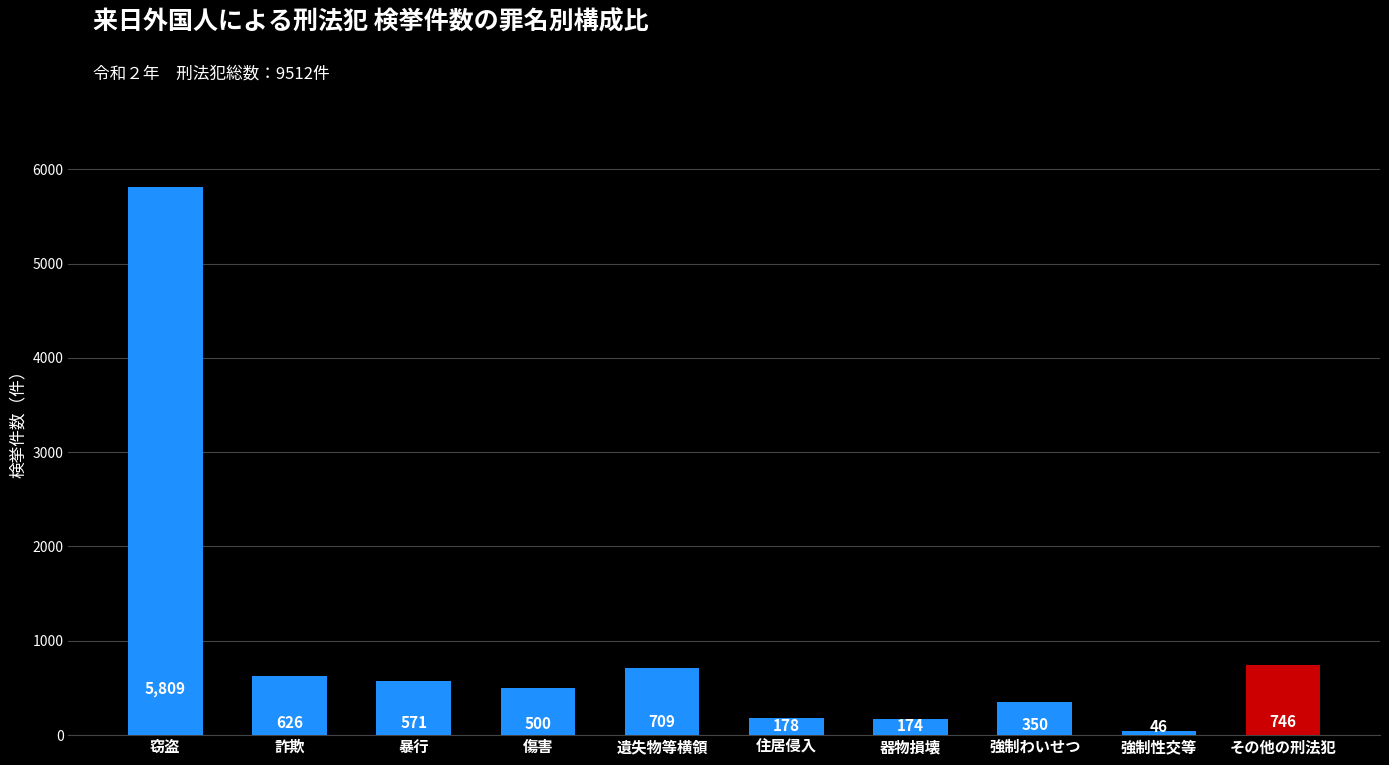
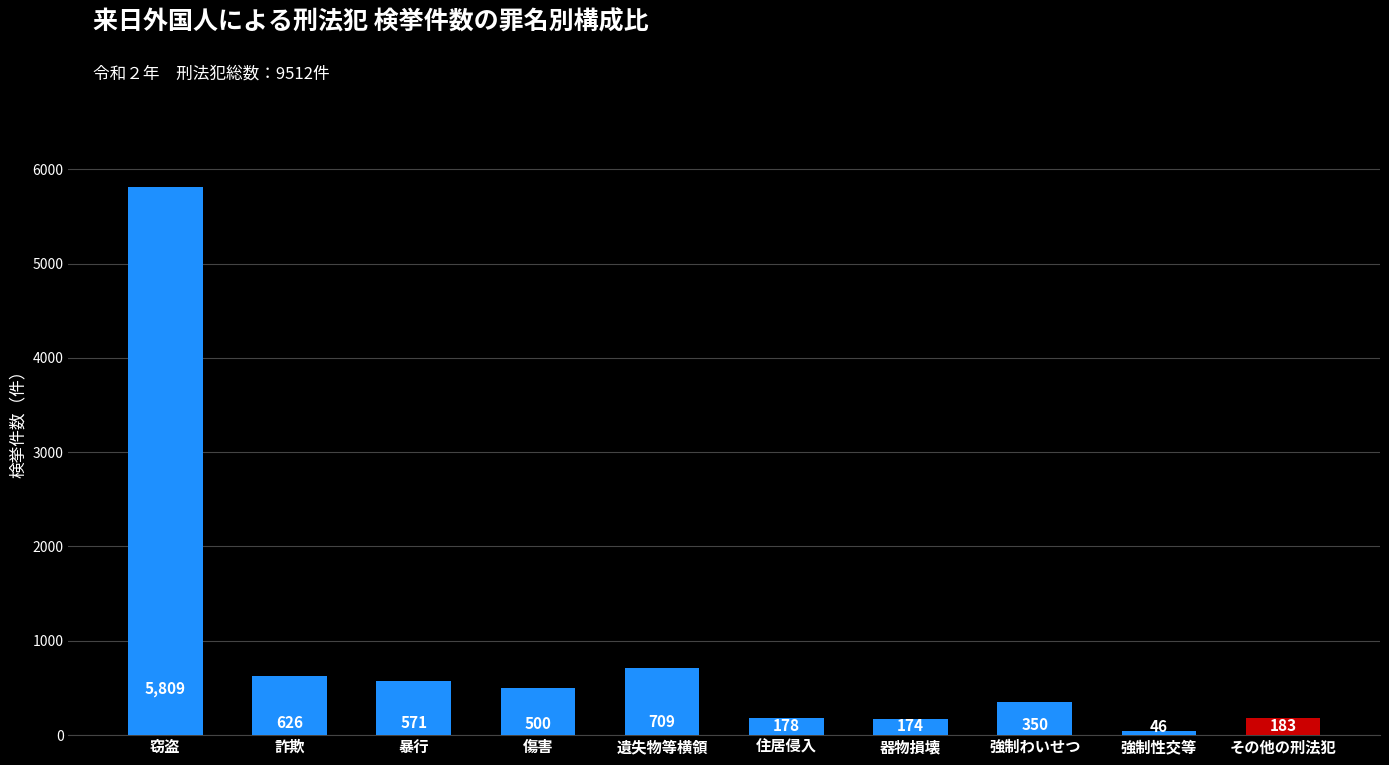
その他の刑法犯: 746 -> 183
